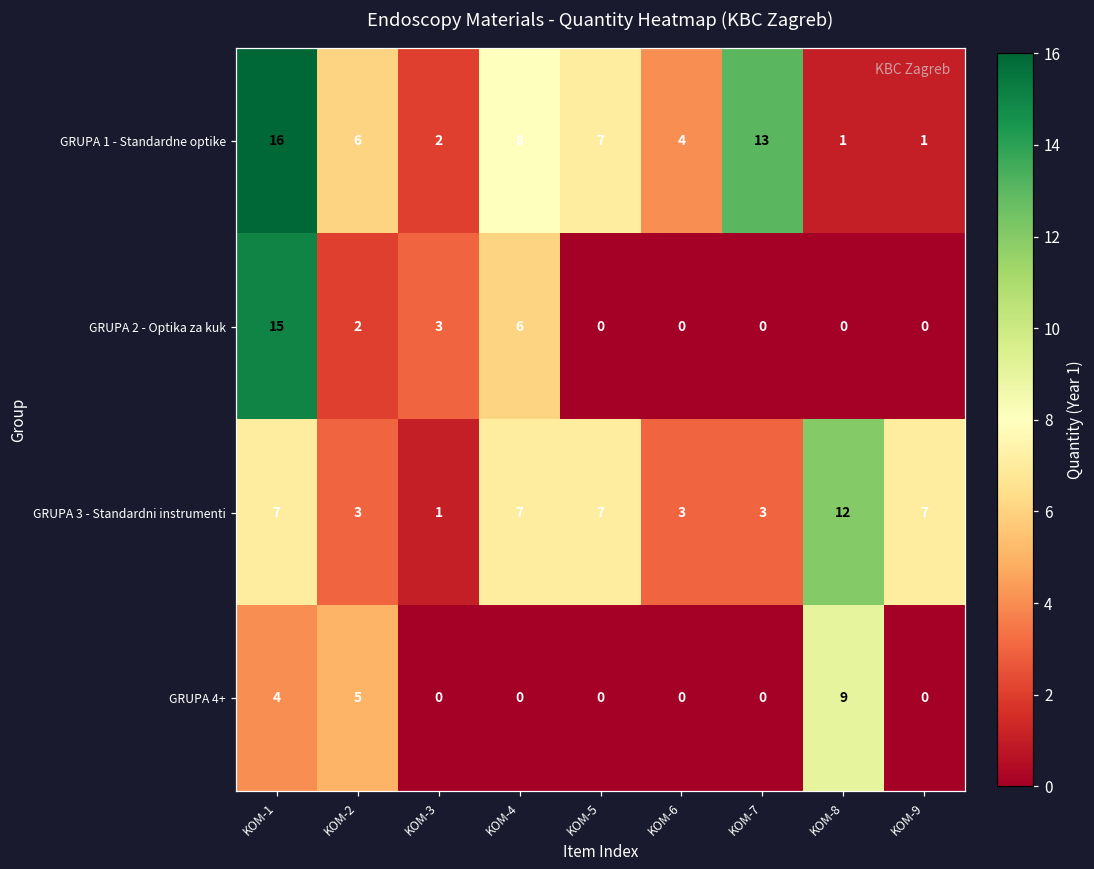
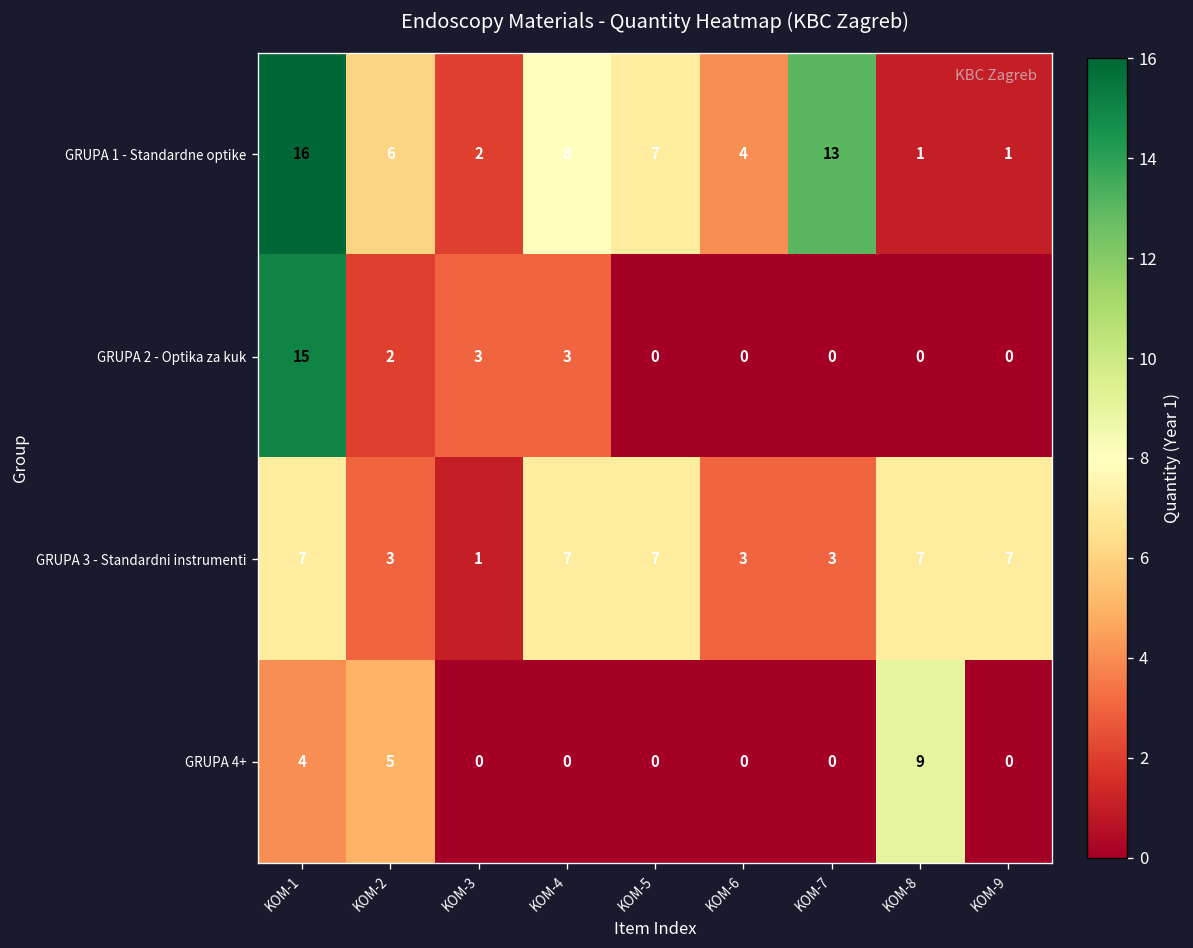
GRUPA 2 - Optika za kuk, KOM-4: 6 -> 3
GRUPA 3 - Standardni instrumenti, KOM-8: 12 -> 7
